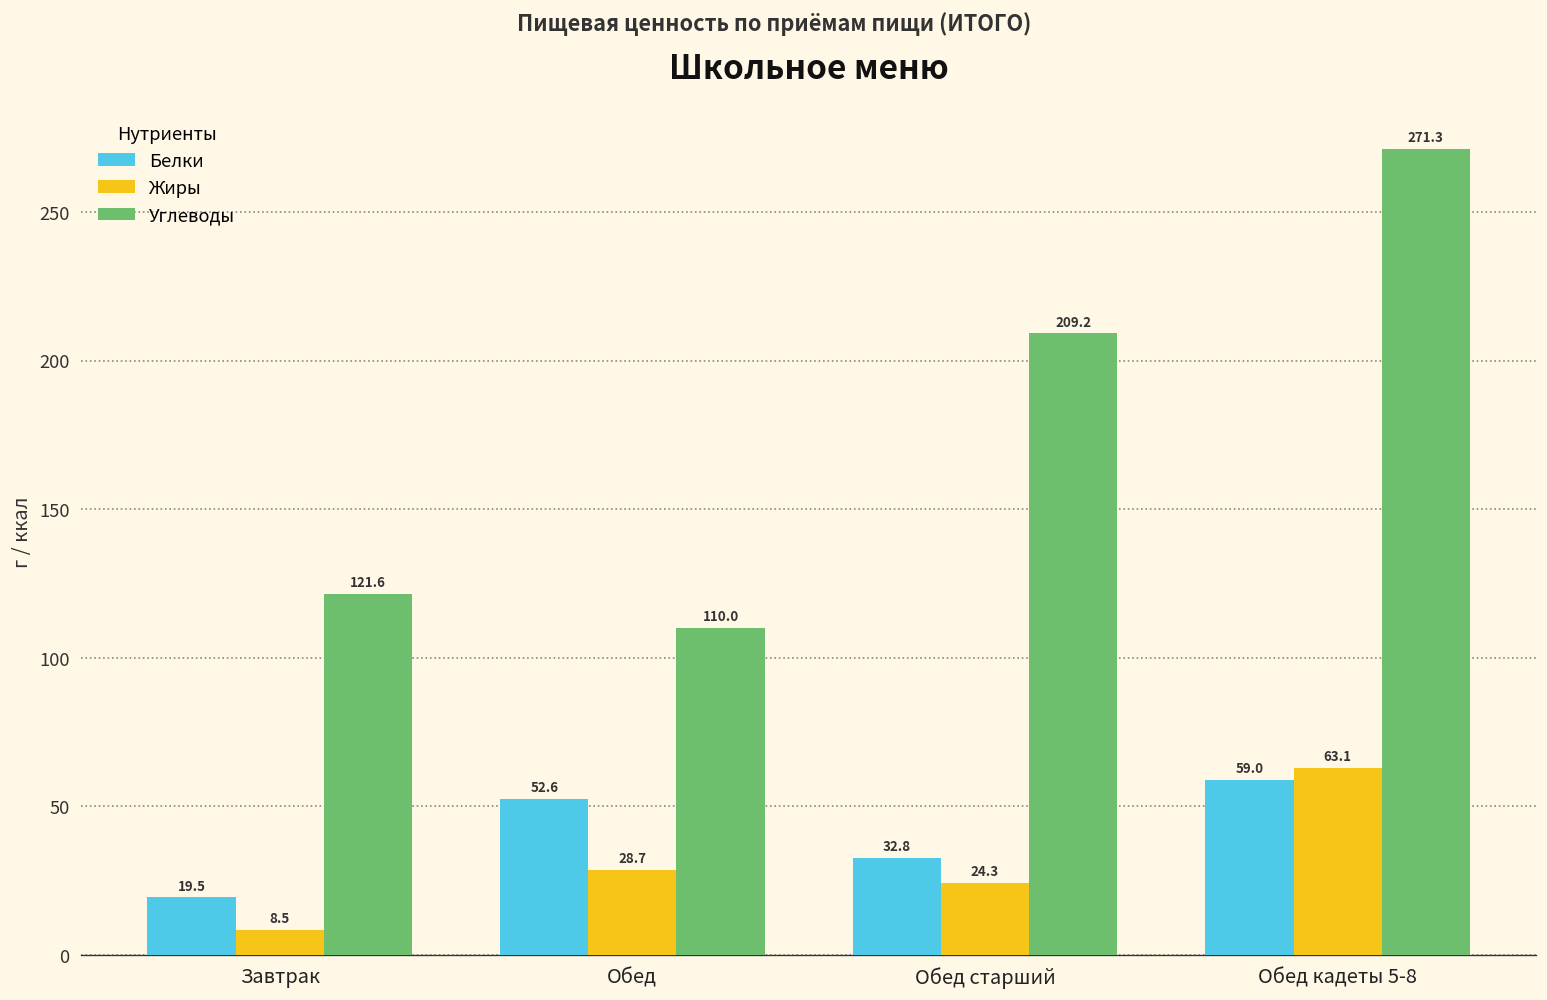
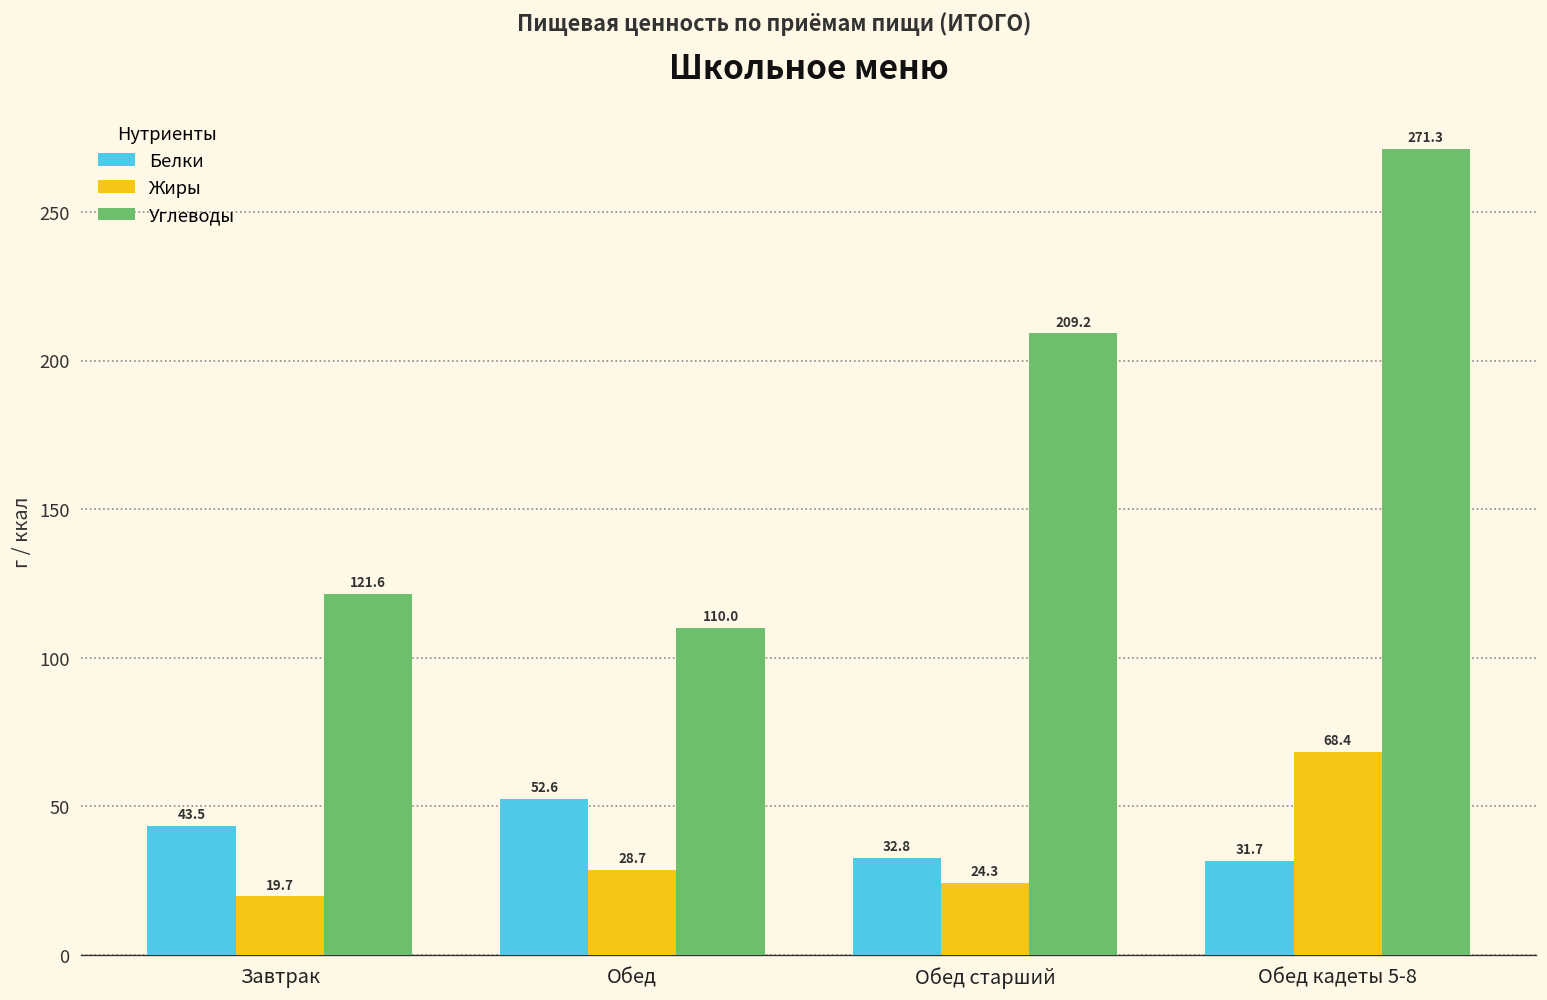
Белки, Завтрак: 19.5 -> 43.5
Жиры, Завтрак: 8.5 -> 19.7
Белки, Обед кадеты 5-8: 59.0 -> 31.7
Жиры, Обед кадеты 5-8: 63.1 -> 68.4
